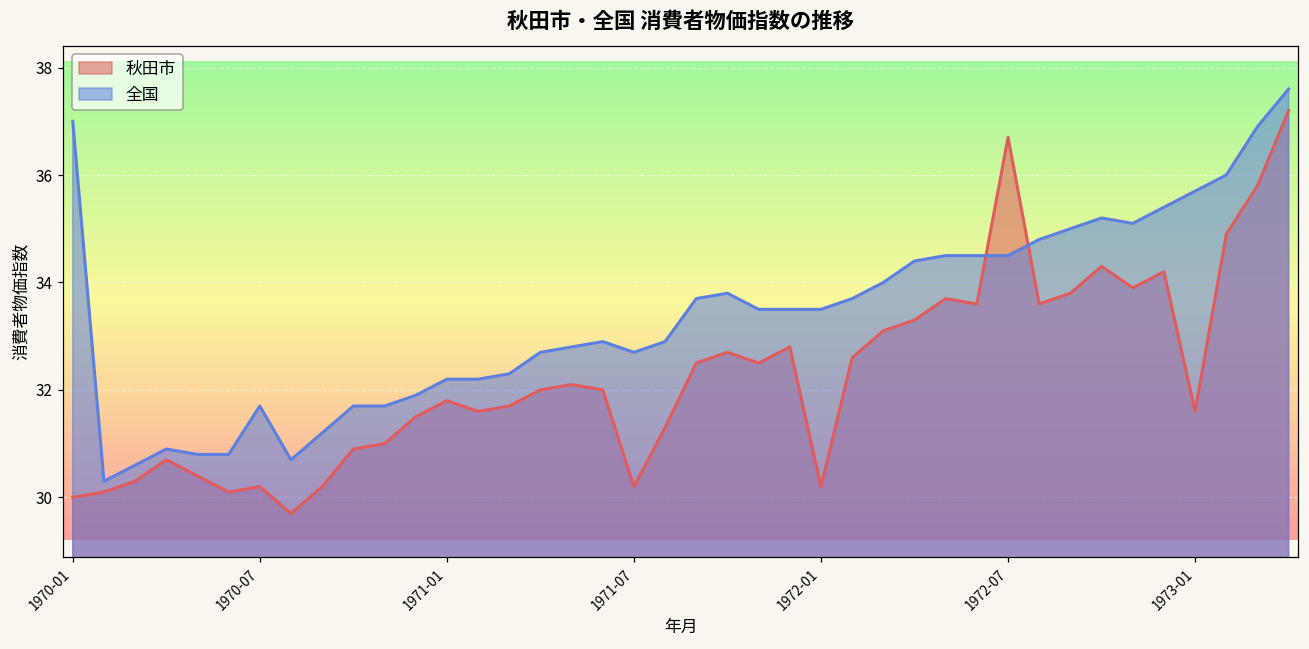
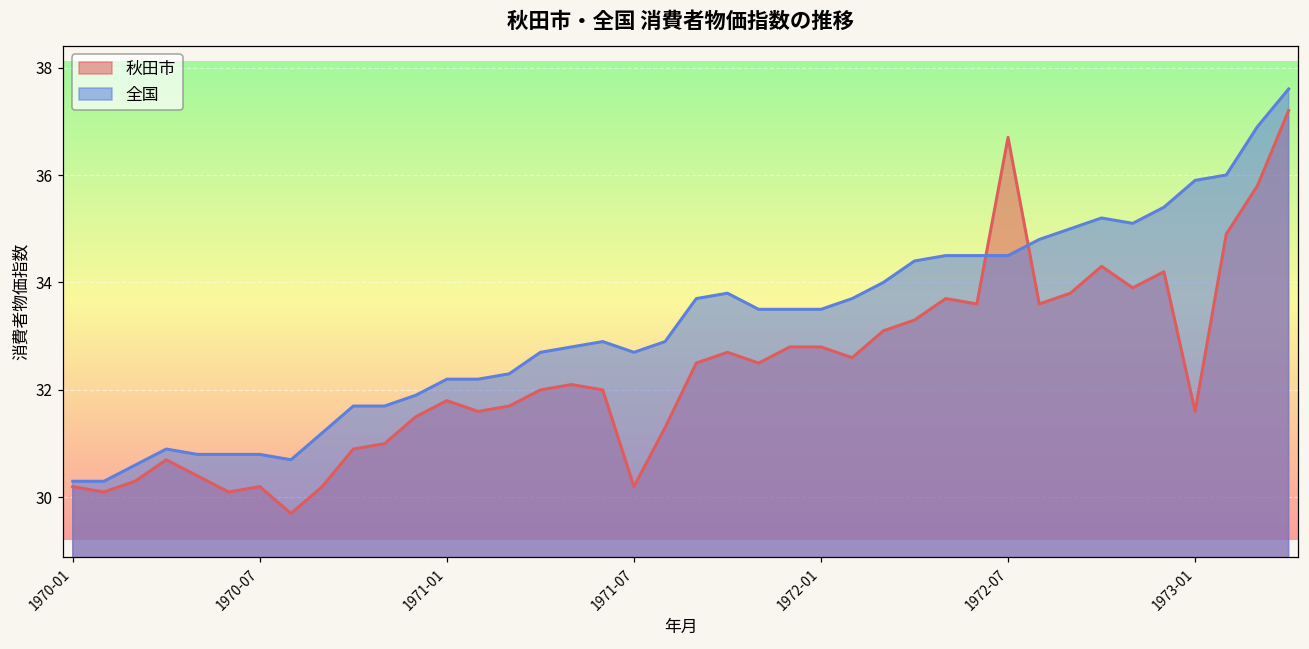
秋田市, 1970-01: 30.0 -> 30.2
全国, 1970-01: 37.0 -> 30.3
全国, 1970-07: 31.7 -> 30.8
秋田市, 1972-01: 30.2 -> 32.8
全国, 1973-01: 35.7 -> 35.9
